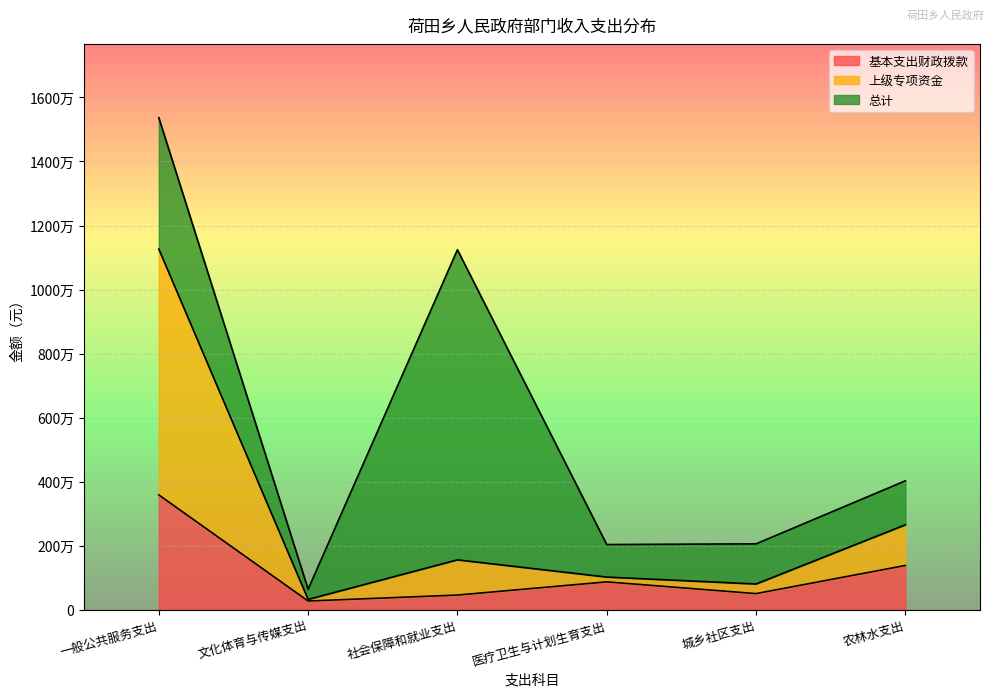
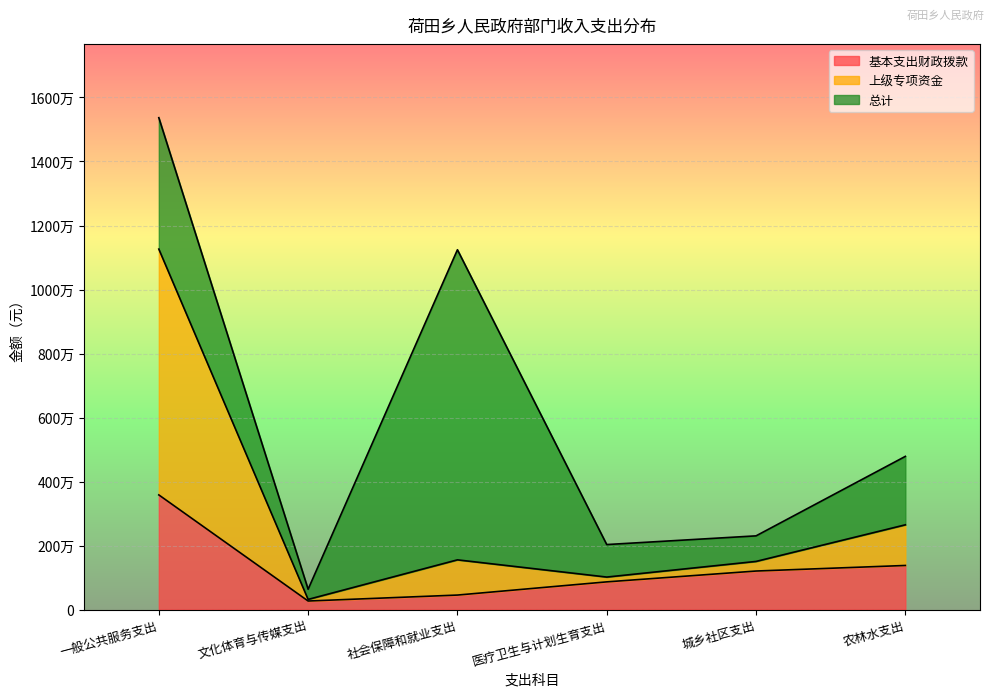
基本支出财政拨款, 城乡社区支出: 50万 -> 120万
总计, 城乡社区支出: 130万 -> 80万
总计, 农林水支出: 140万 -> 210万
